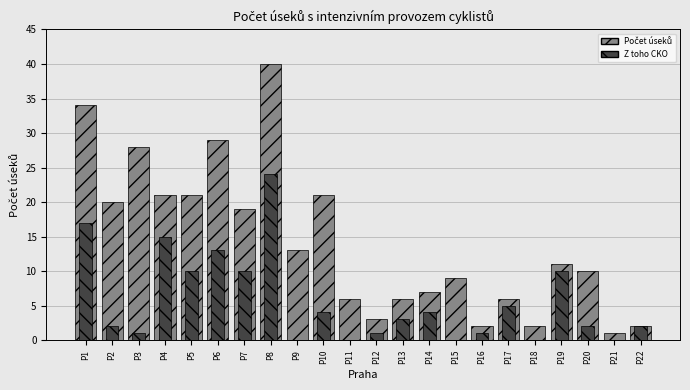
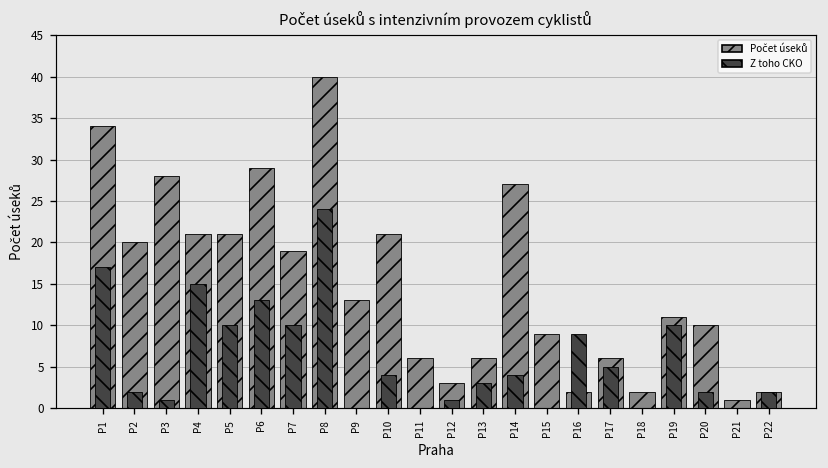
Počet úseků, P14: 7 -> 27
Z toho CKO, P16: 1 -> 9
